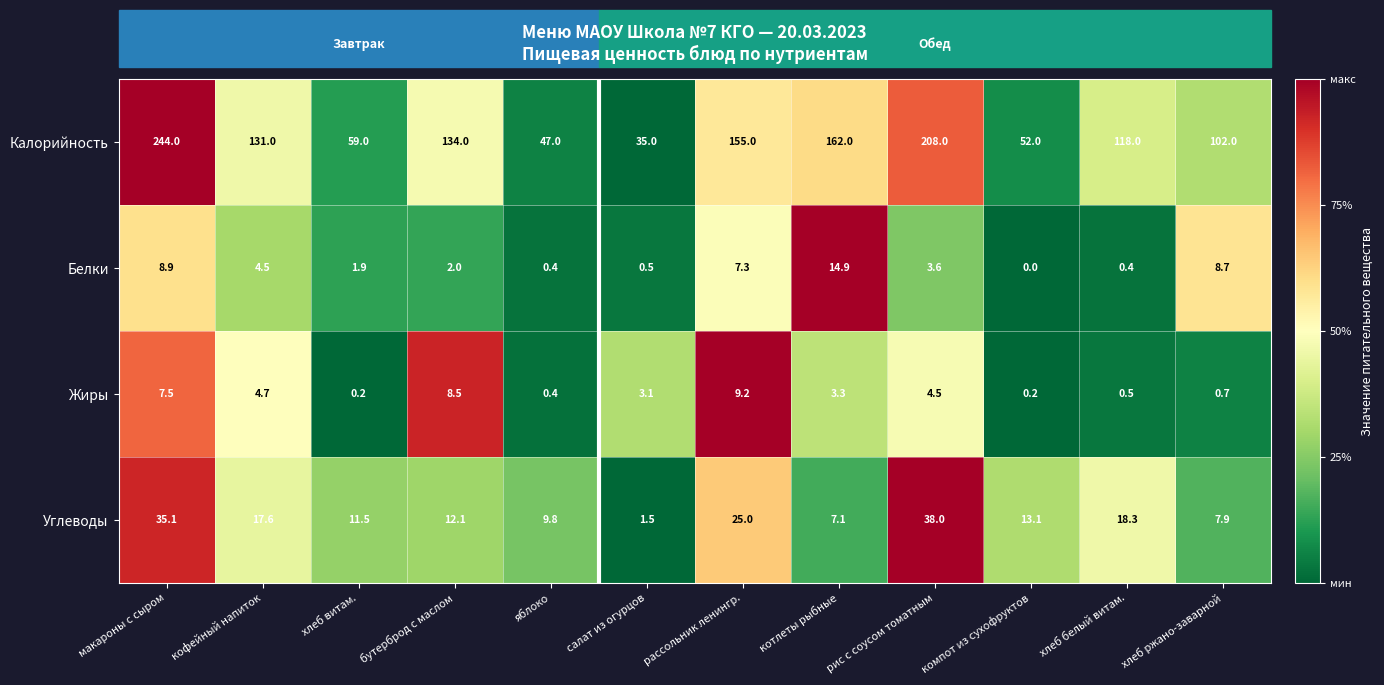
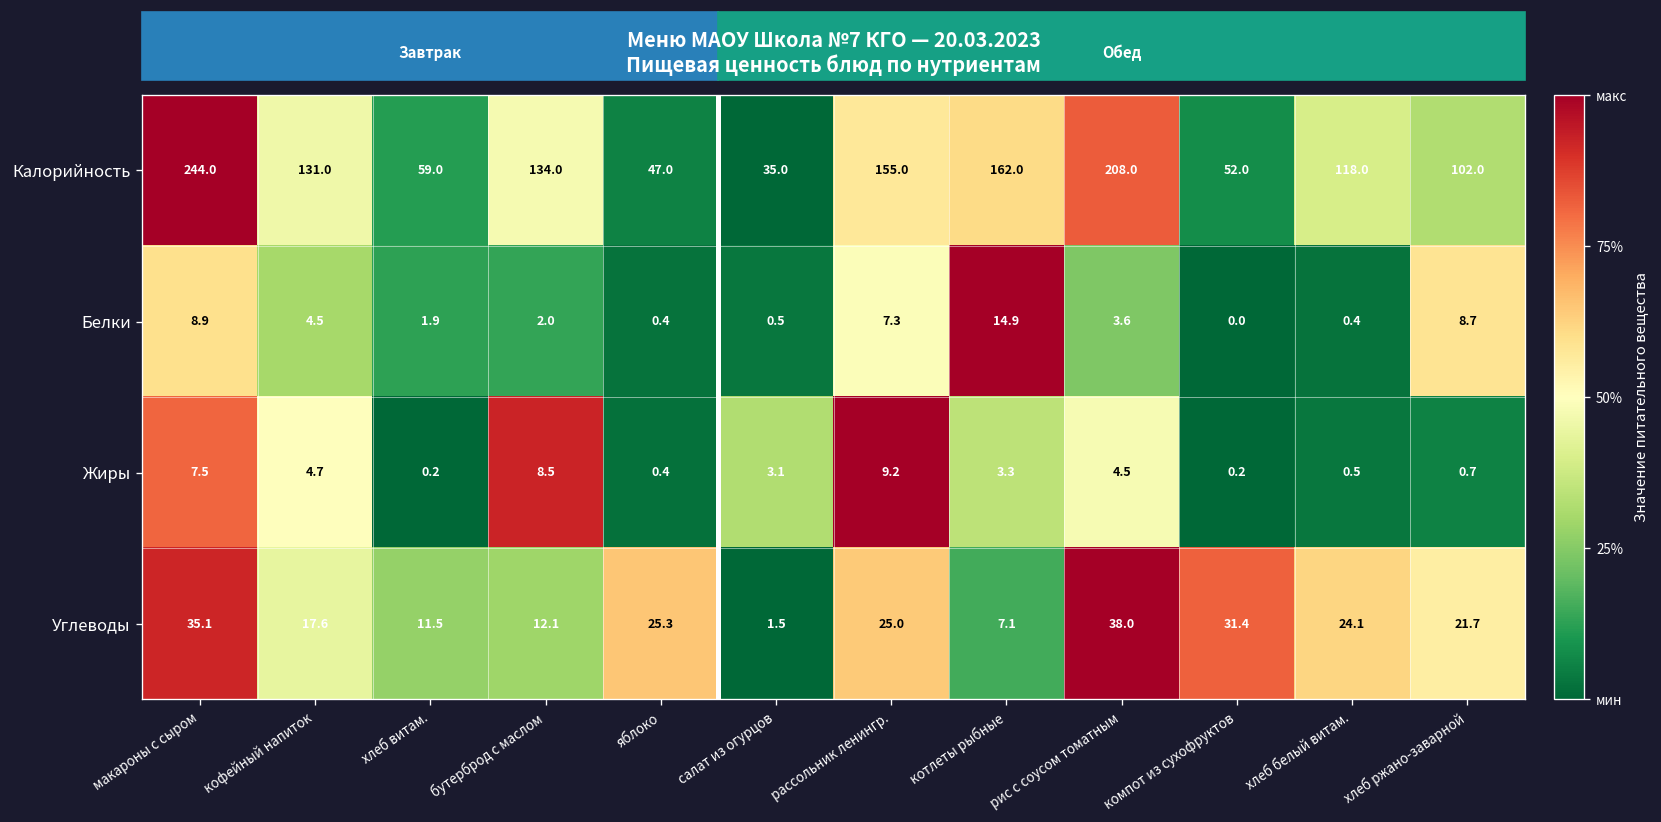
Углеводы, яблоко: 9.8 -> 25.3
Углеводы, компот из сухофруктов: 13.1 -> 31.4
Углеводы, хлеб белый витам.: 18.3 -> 24.1
Углеводы, хлеб ржано-заварной: 7.9 -> 21.7
